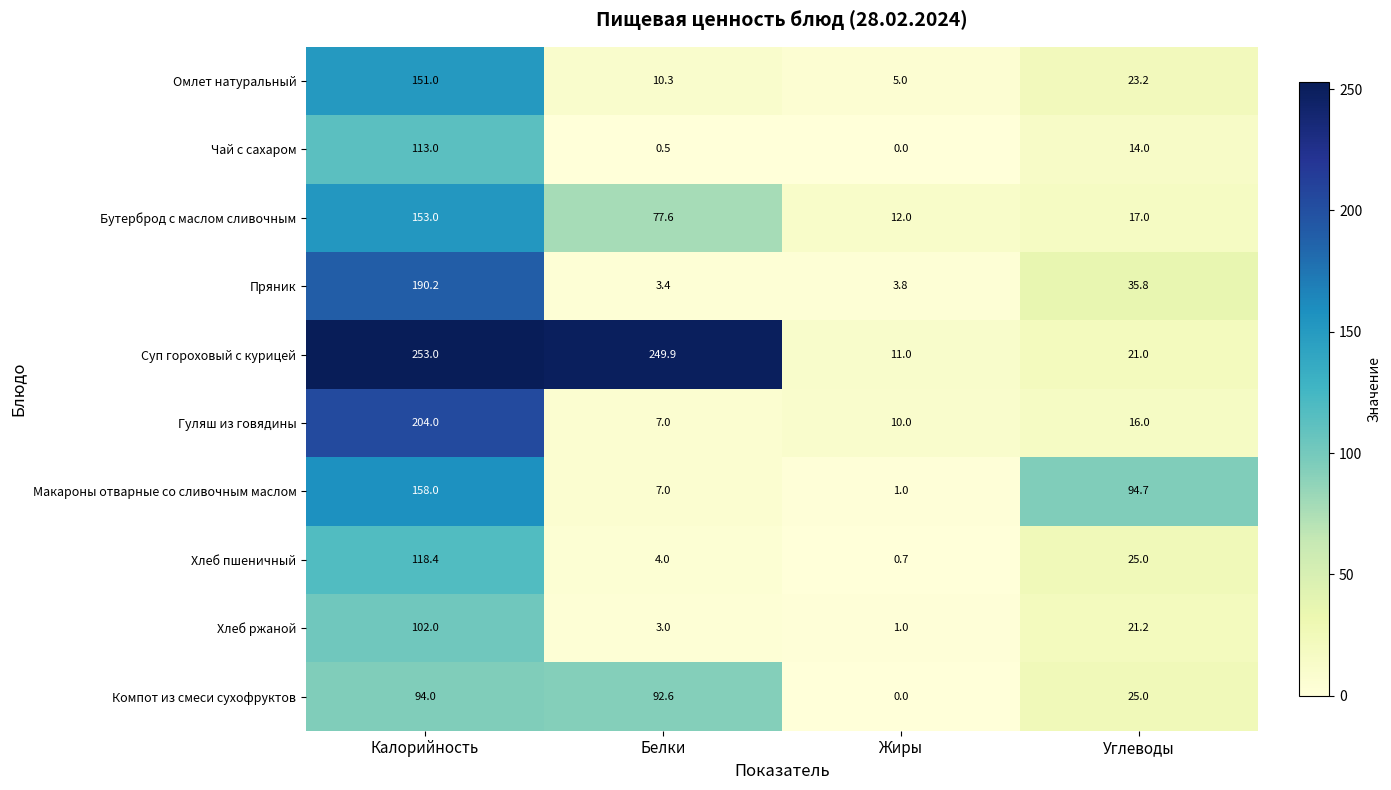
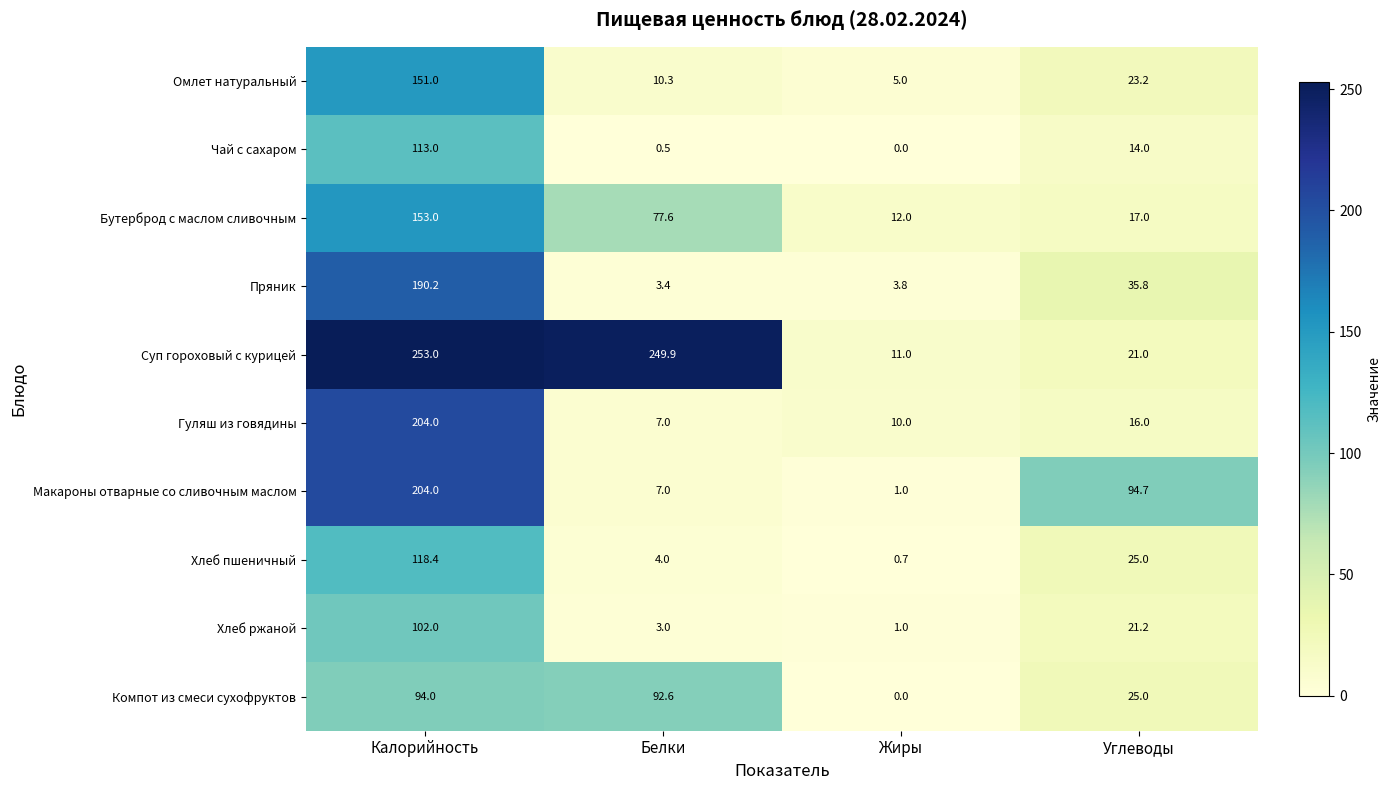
Макароны отварные со сливочным маслом, Калорийность: 158.0 -> 204.0
